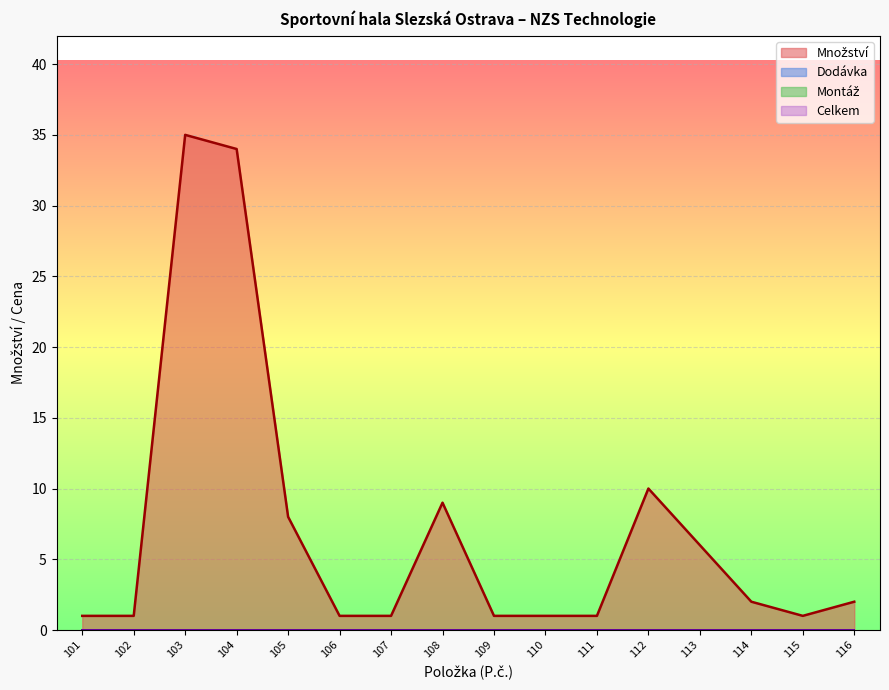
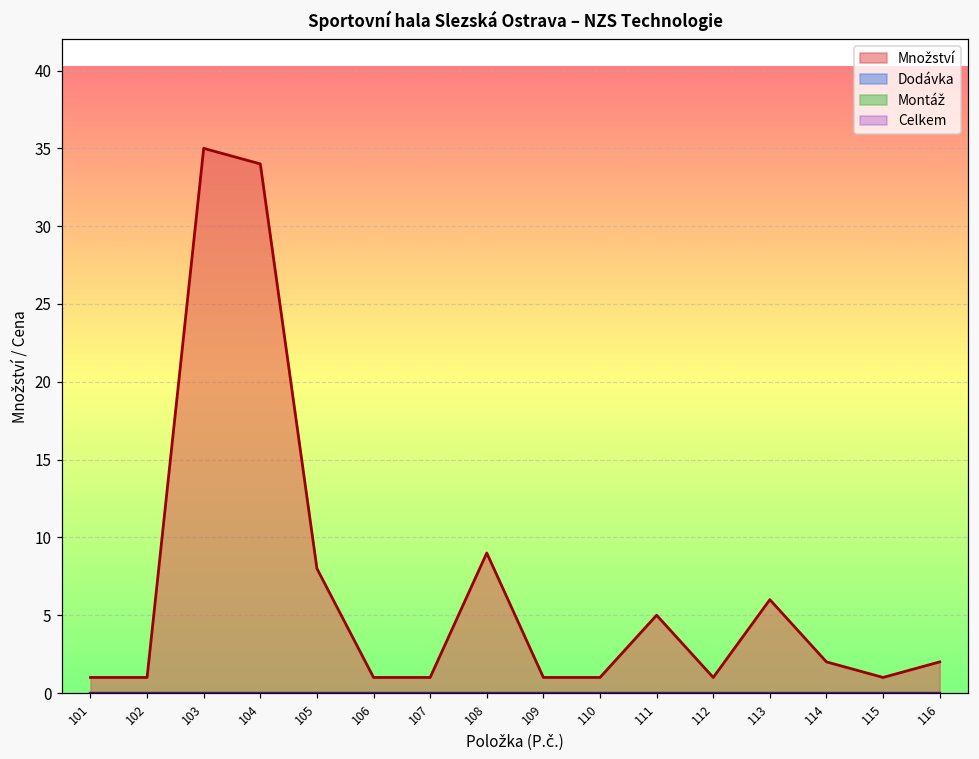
Množství, 111: 1 -> 5
Množství, 112: 10 -> 1
